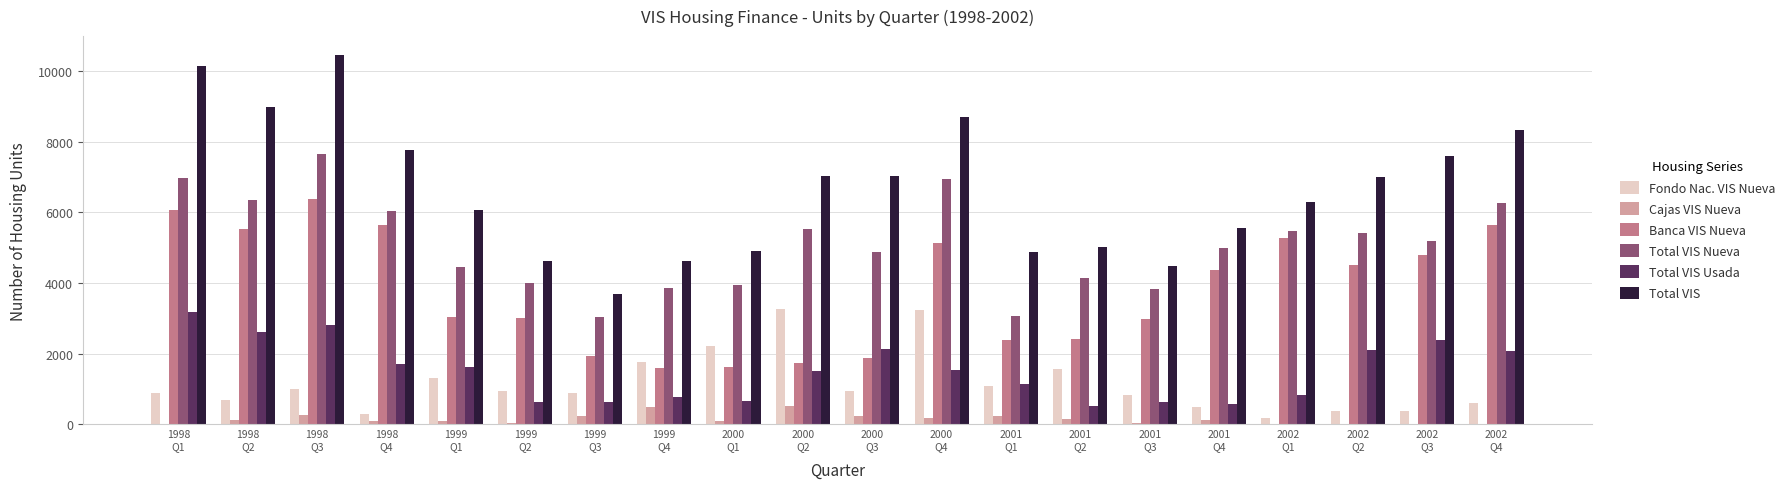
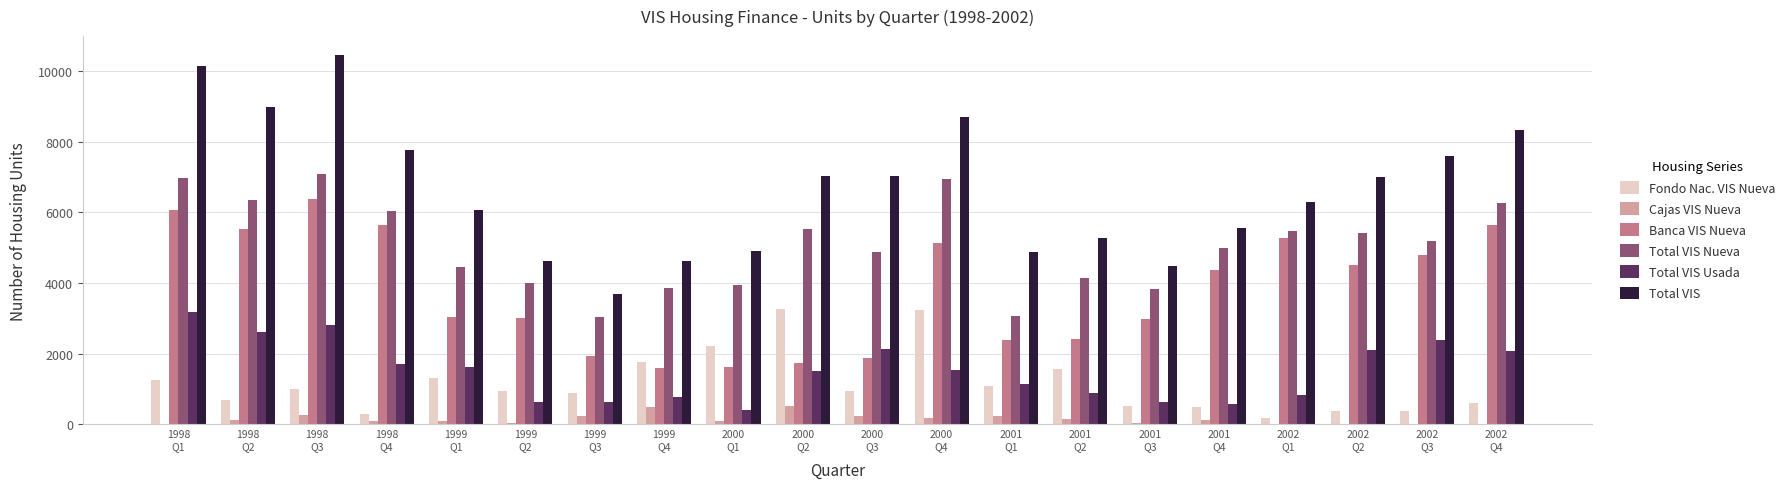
Fondo Nac. VIS Nueva, 1998 Q1: 900 -> 1300
Total VIS Nueva, 1998 Q3: 7600 -> 7100
Total VIS Usada, 2000 Q1: 700 -> 400
Total VIS Usada, 2001 Q2: 500 -> 900
Total VIS, 2001 Q2: 5000 -> 5300
Fondo Nac. VIS Nueva, 2001 Q3: 800 -> 500
